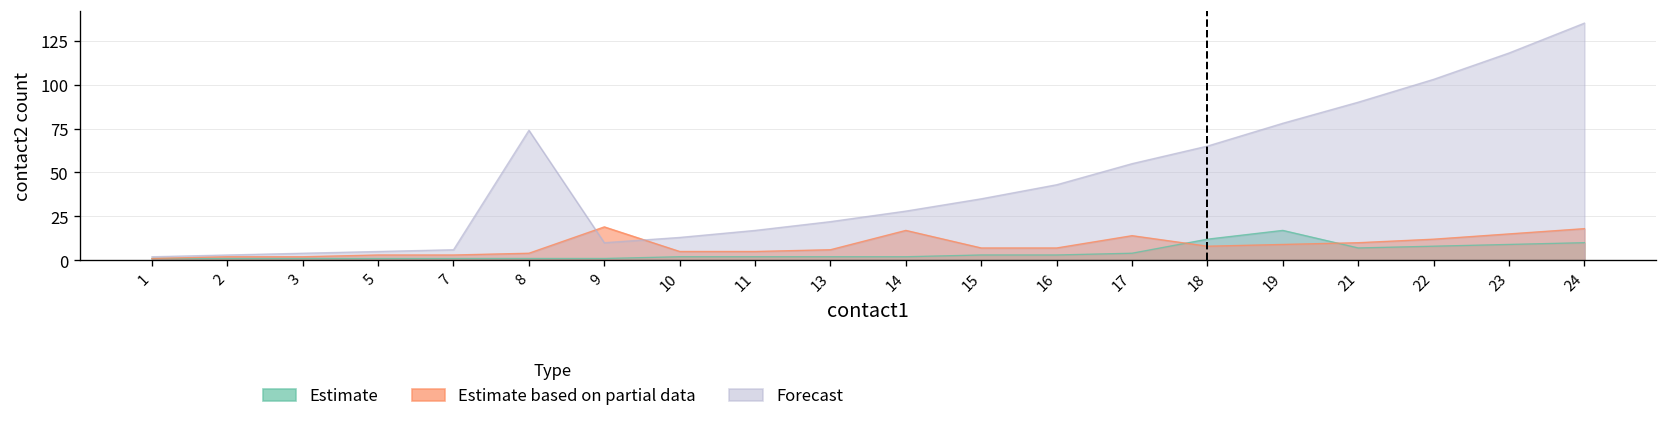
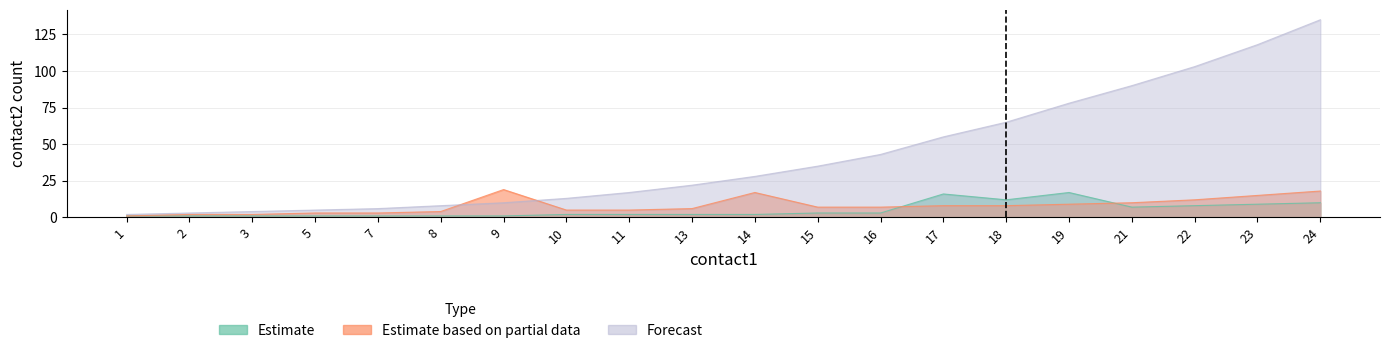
Forecast, 8: 74 -> 8
Estimate, 17: 4 -> 16
Estimate based on partial data, 17: 14 -> 8
